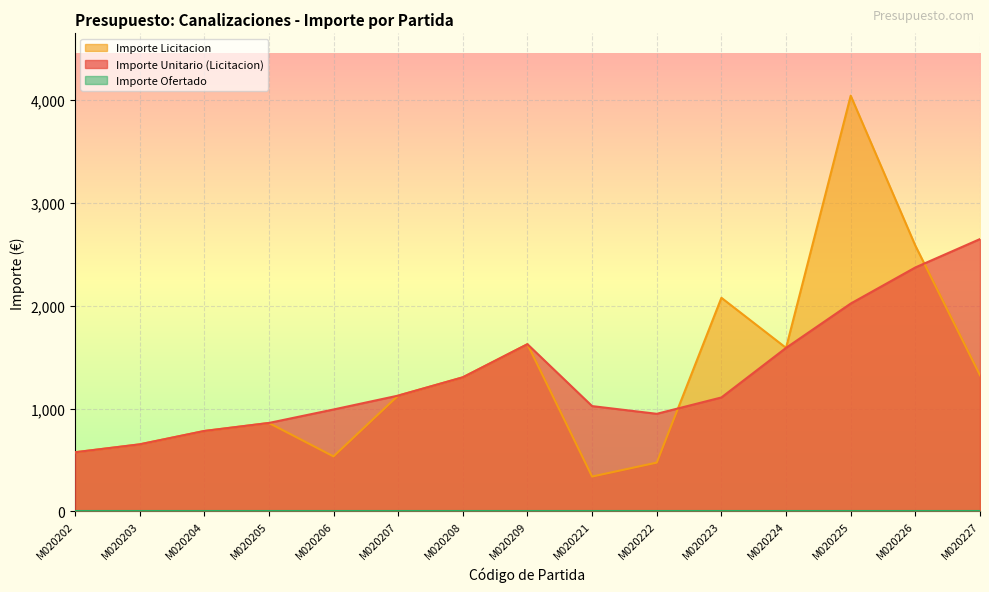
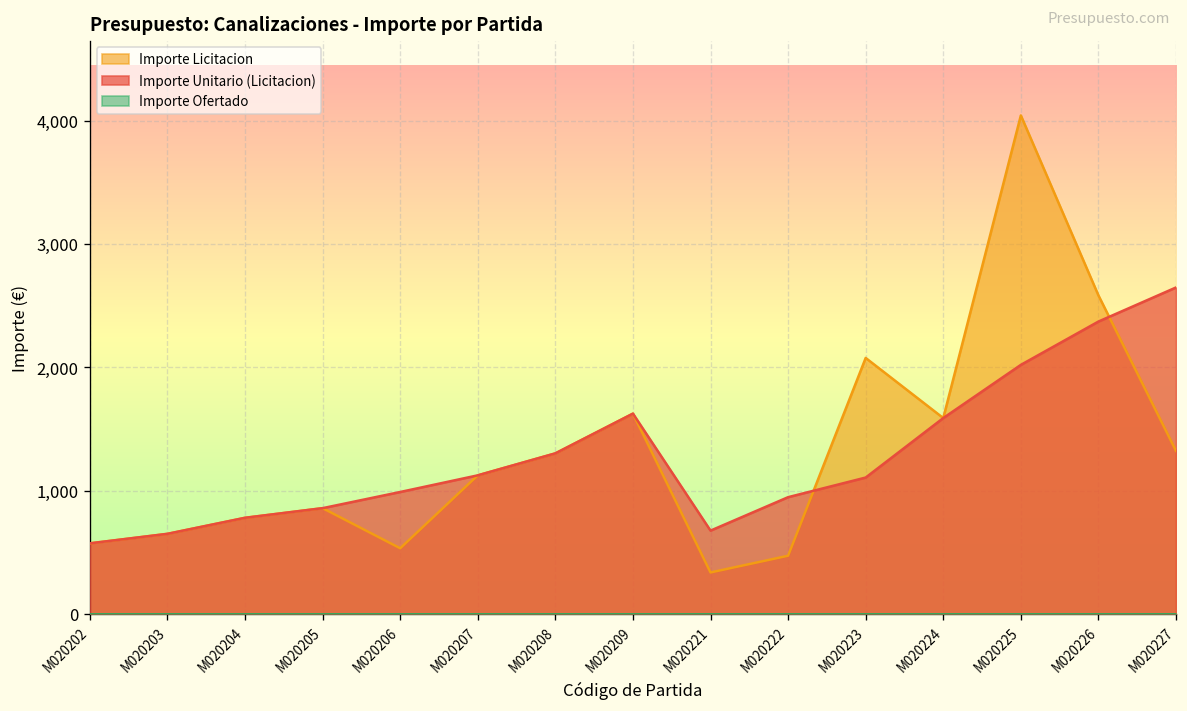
Importe Unitario (Licitacion), M020221: 1,020 -> 680
